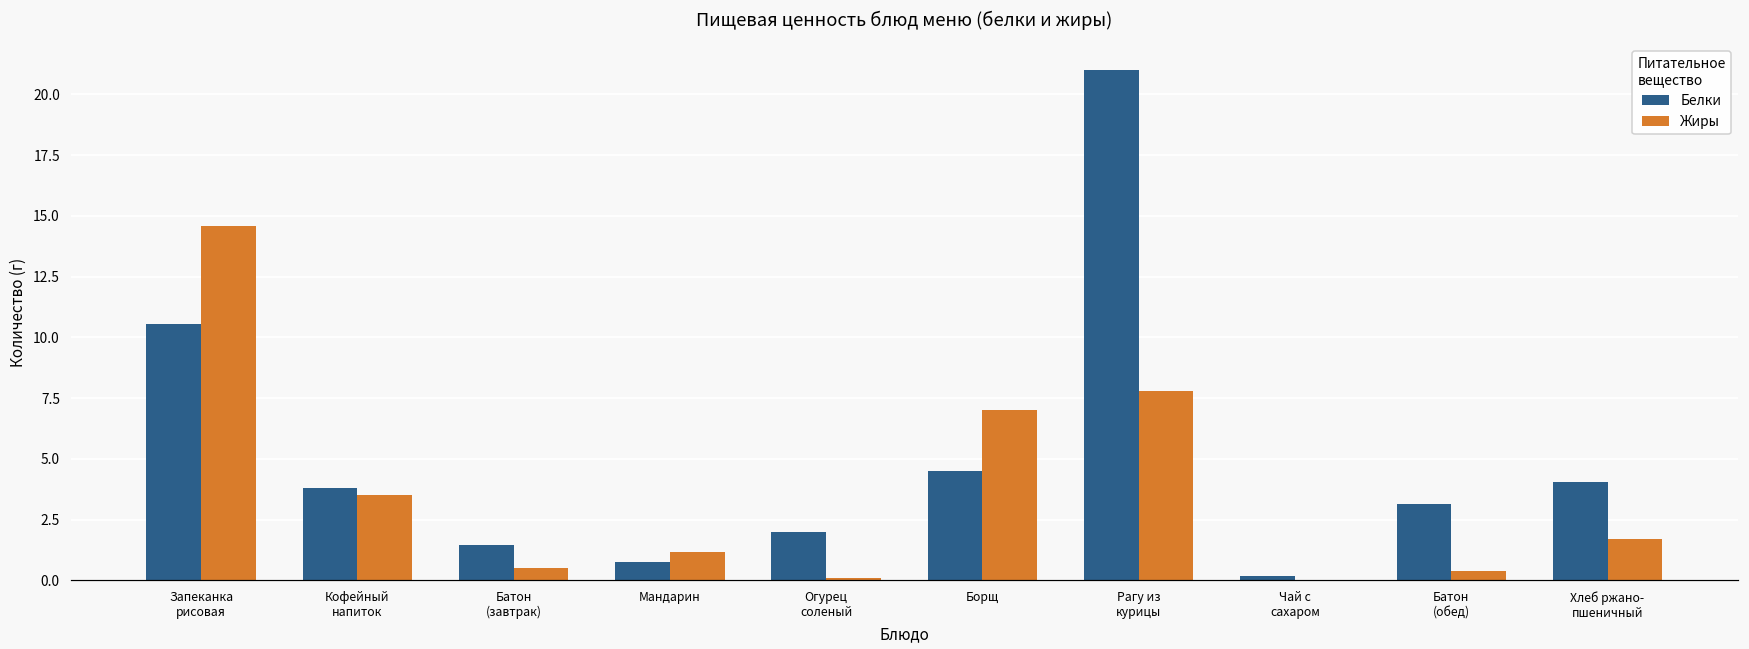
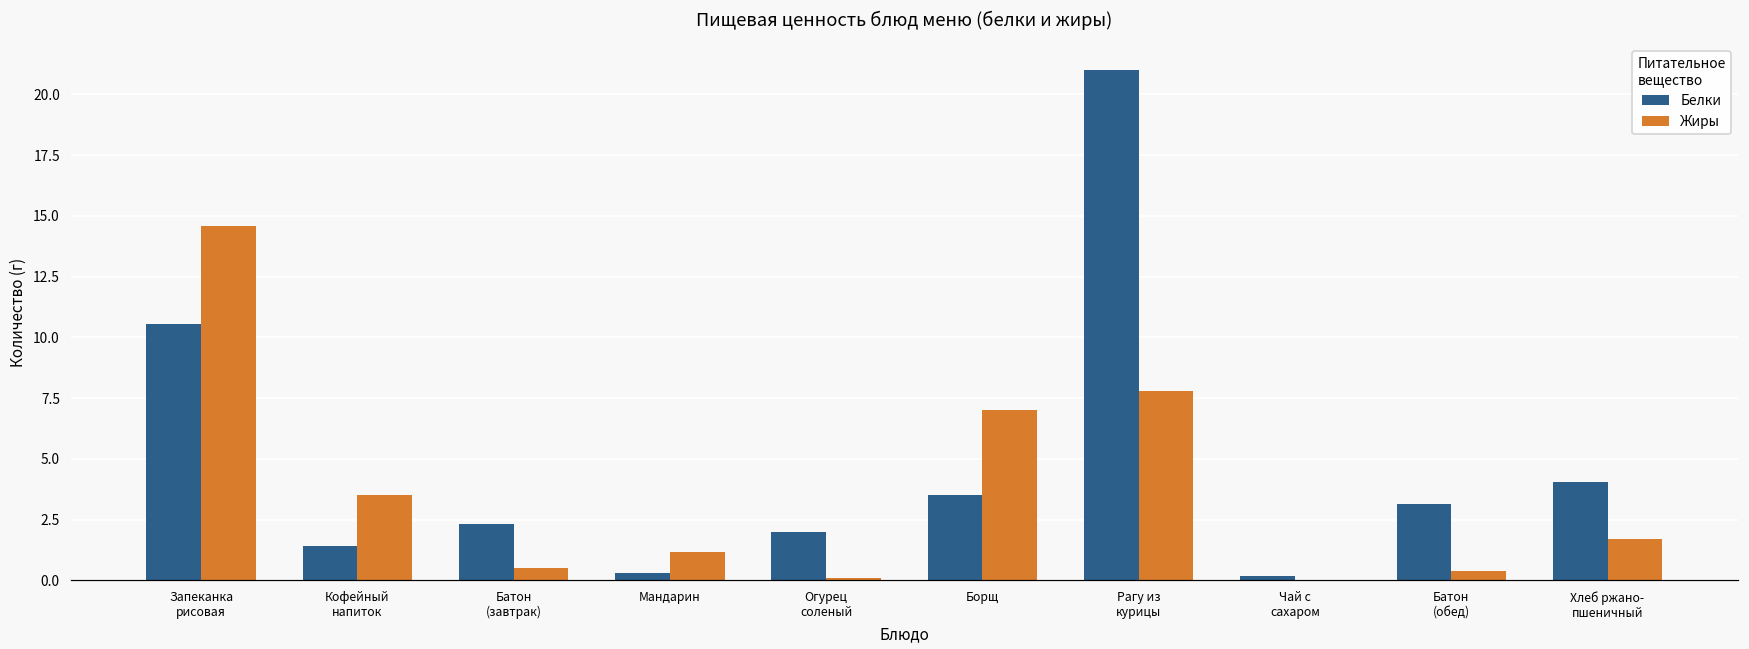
Белки, Кофейный напиток: 3.8 -> 1.4
Белки, Батон (завтрак): 1.4 -> 2.3
Белки, Мандарин: 0.7 -> 0.3
Белки, Борщ: 4.5 -> 3.5
